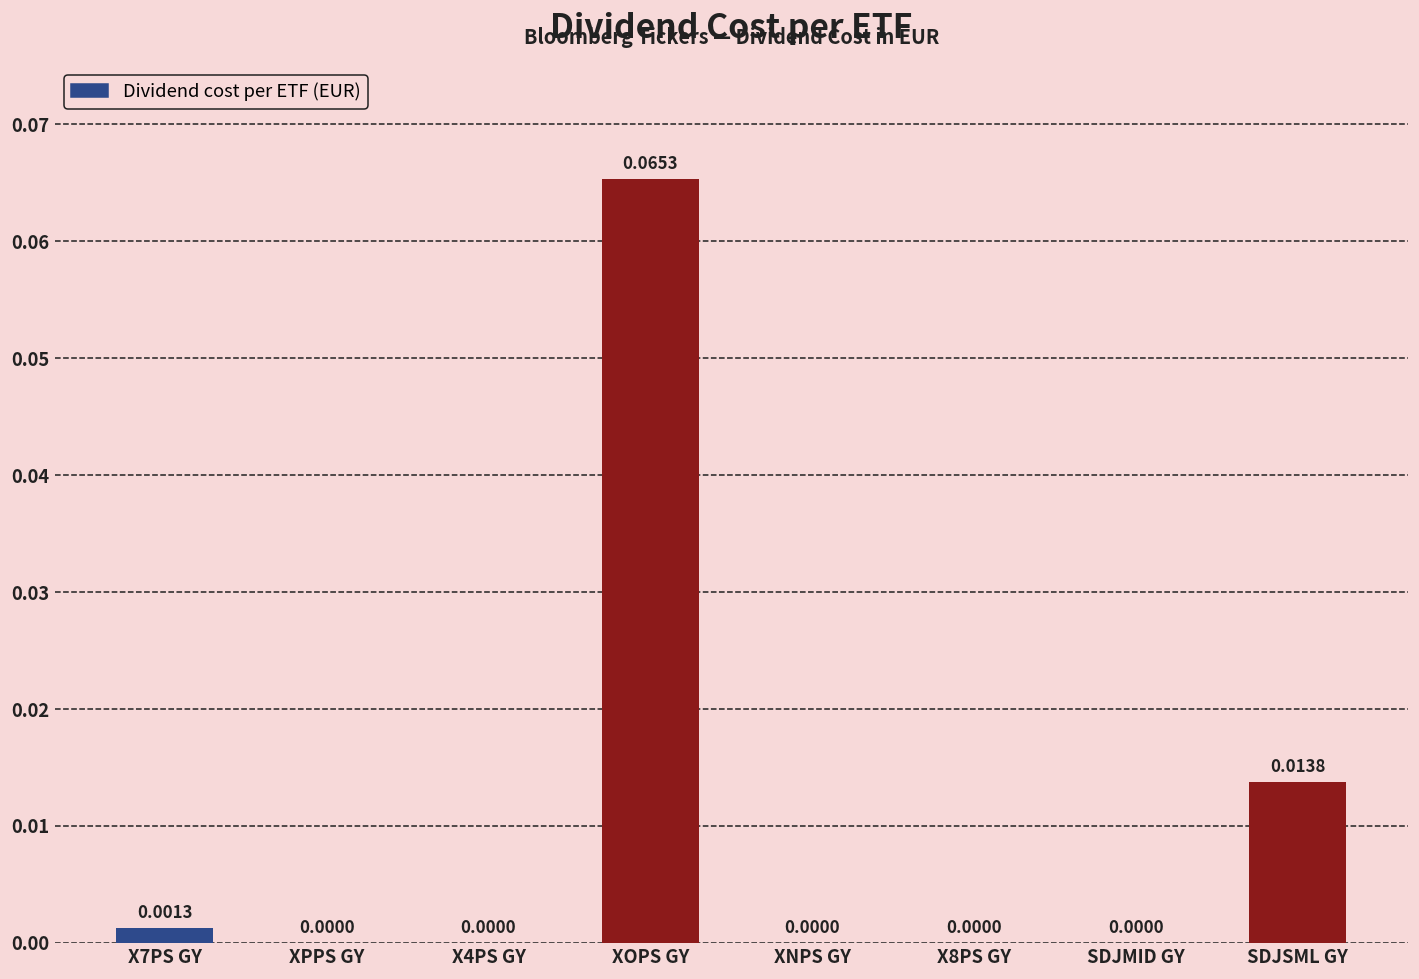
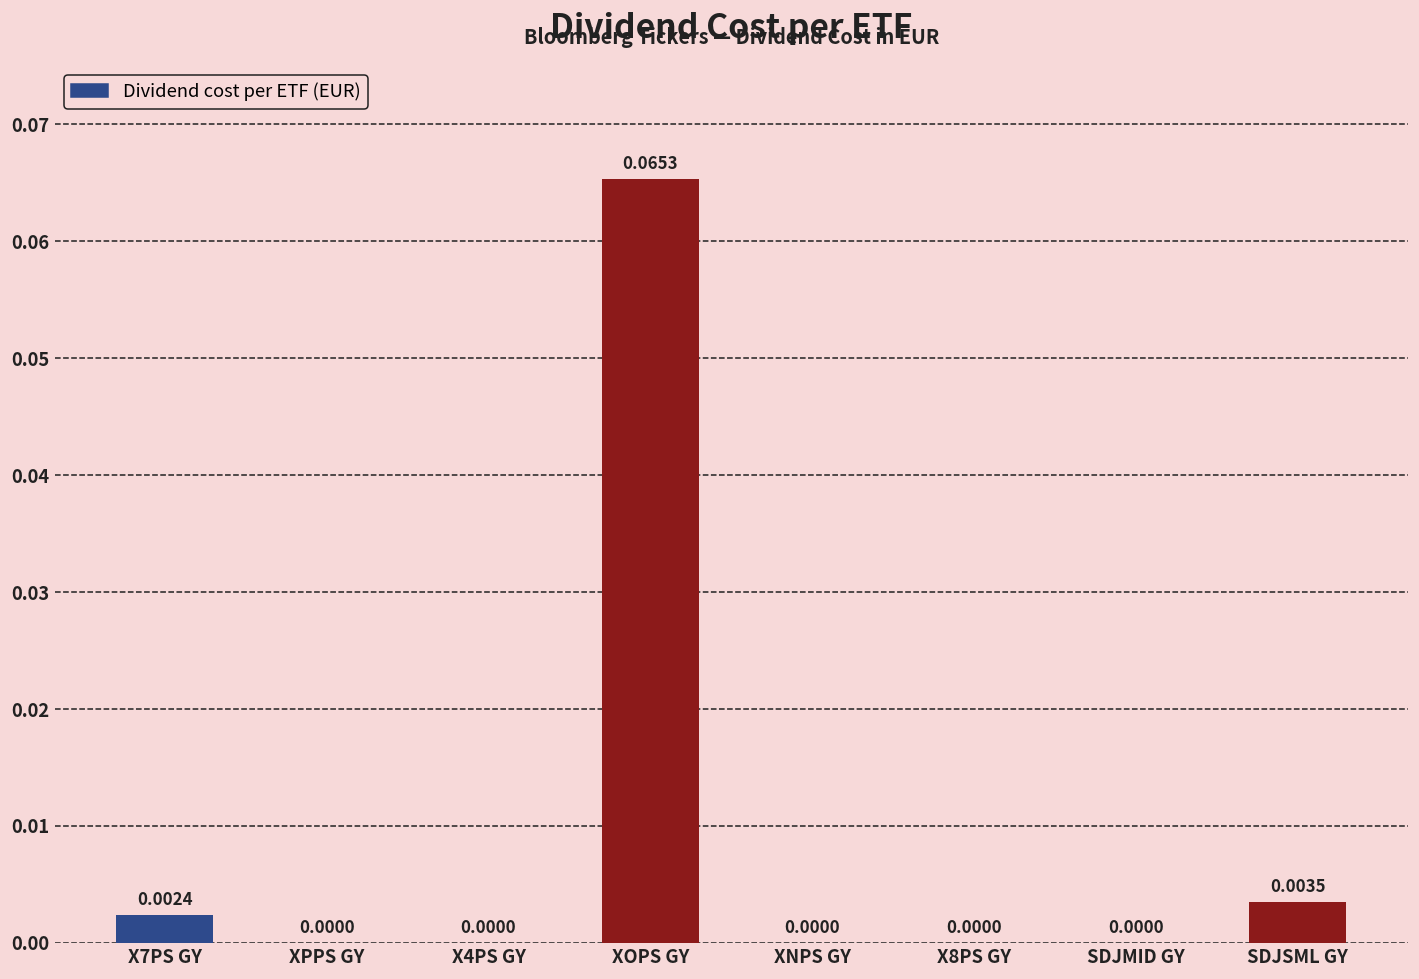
X7PS GY: 0.0013 -> 0.0024
SDJSML GY: 0.0138 -> 0.0035
